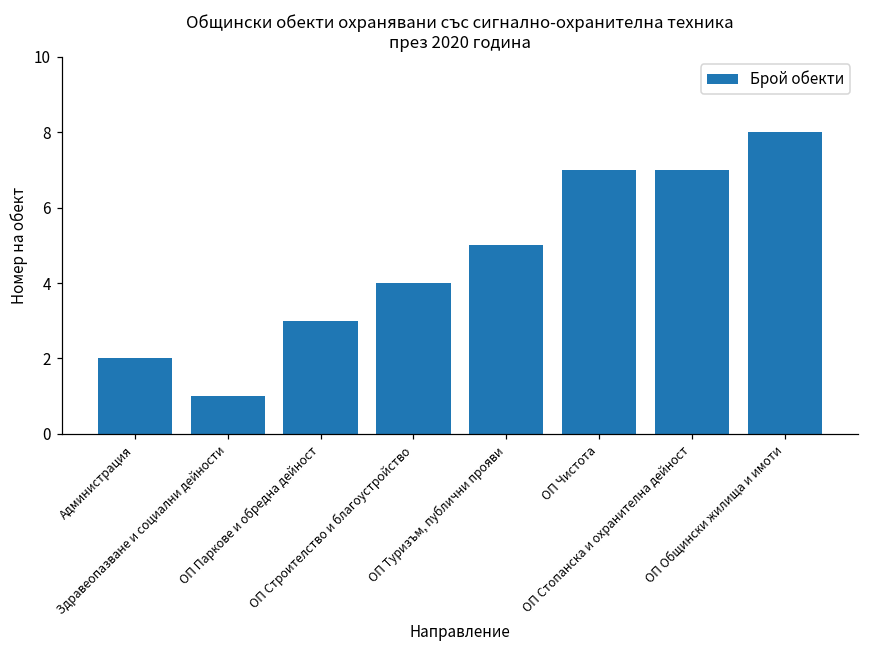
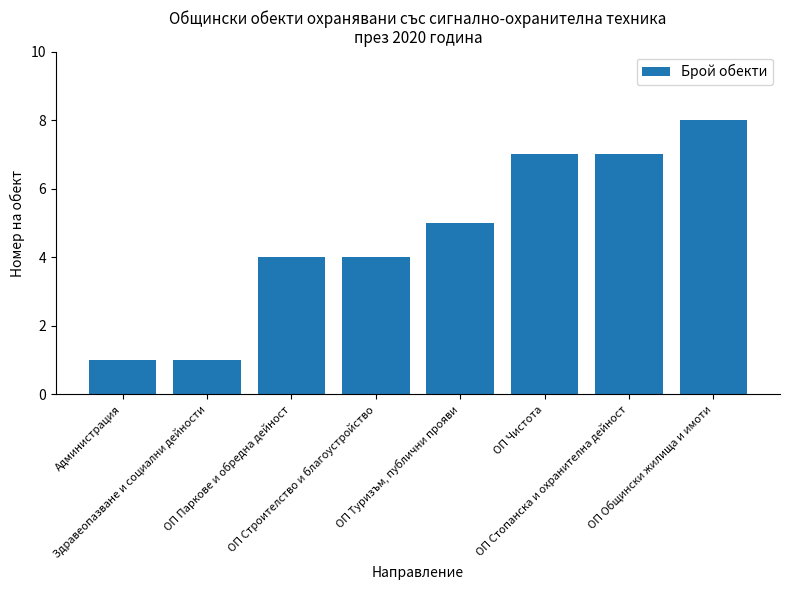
Администрация: 2 -> 1
ОП Паркове и обредна дейност: 3 -> 4
